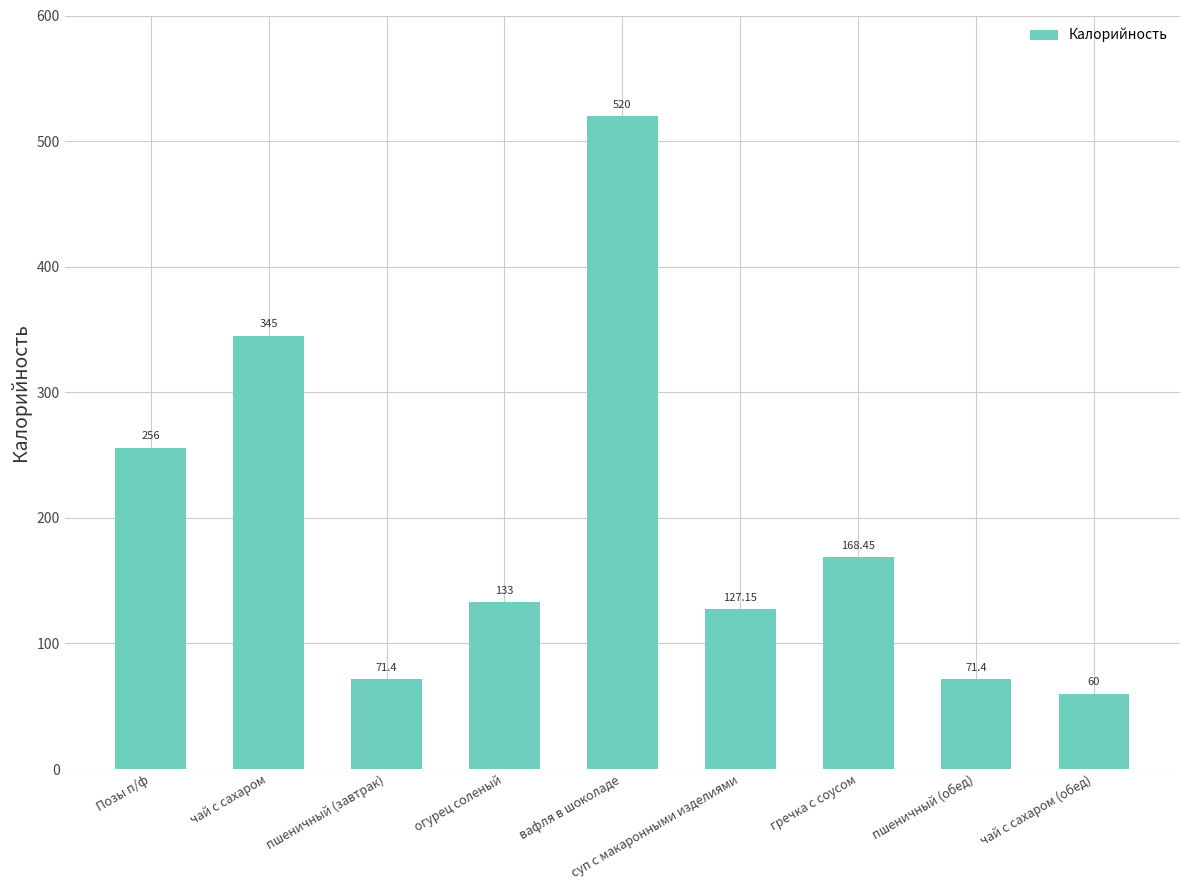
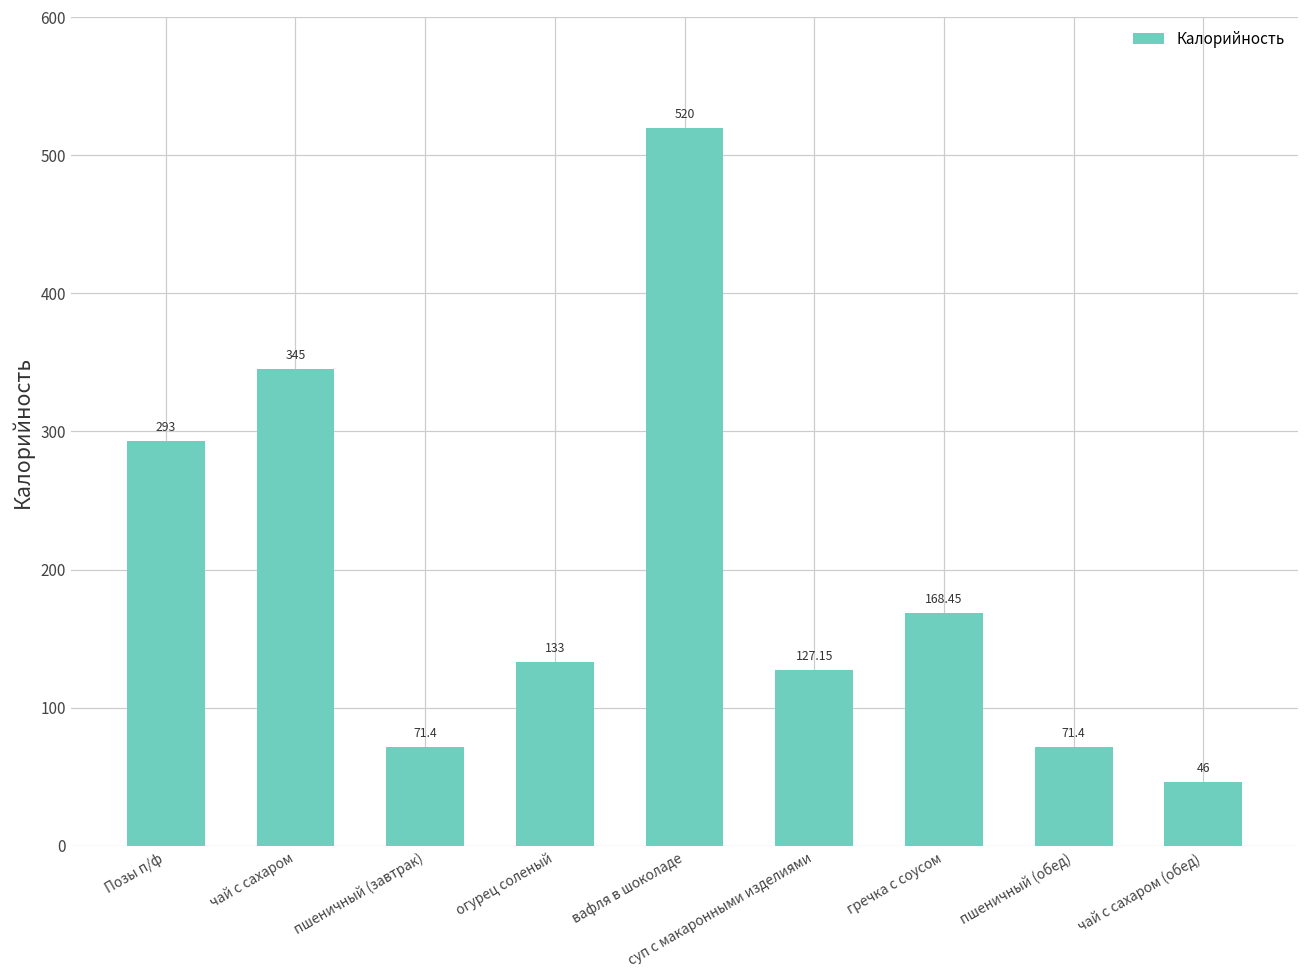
Позы п/ф: 256 -> 293
чай с сахаром (обед): 60 -> 46
